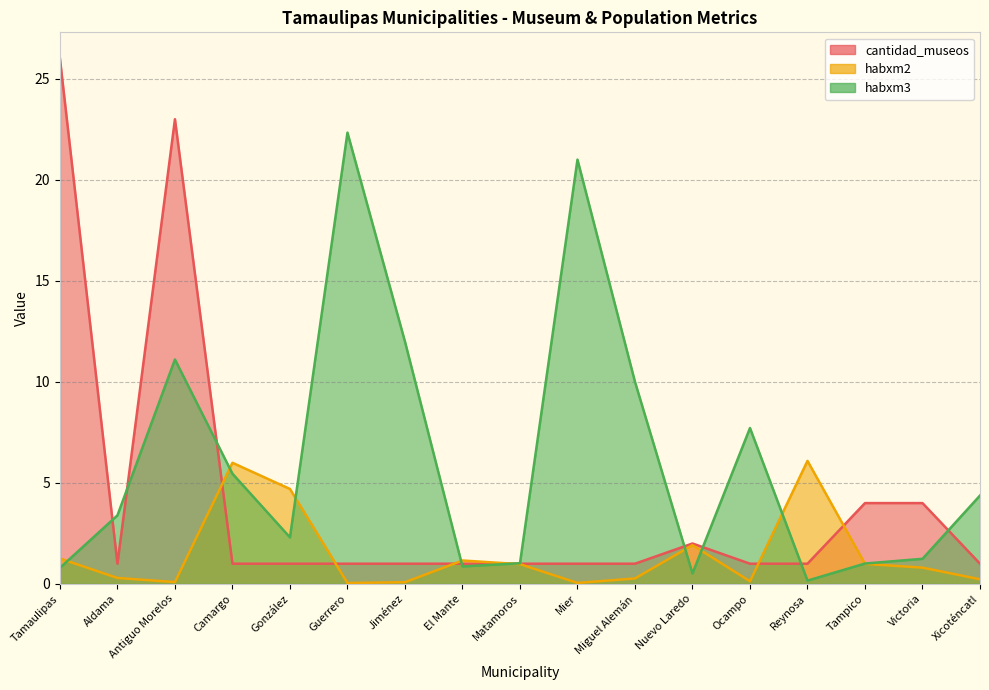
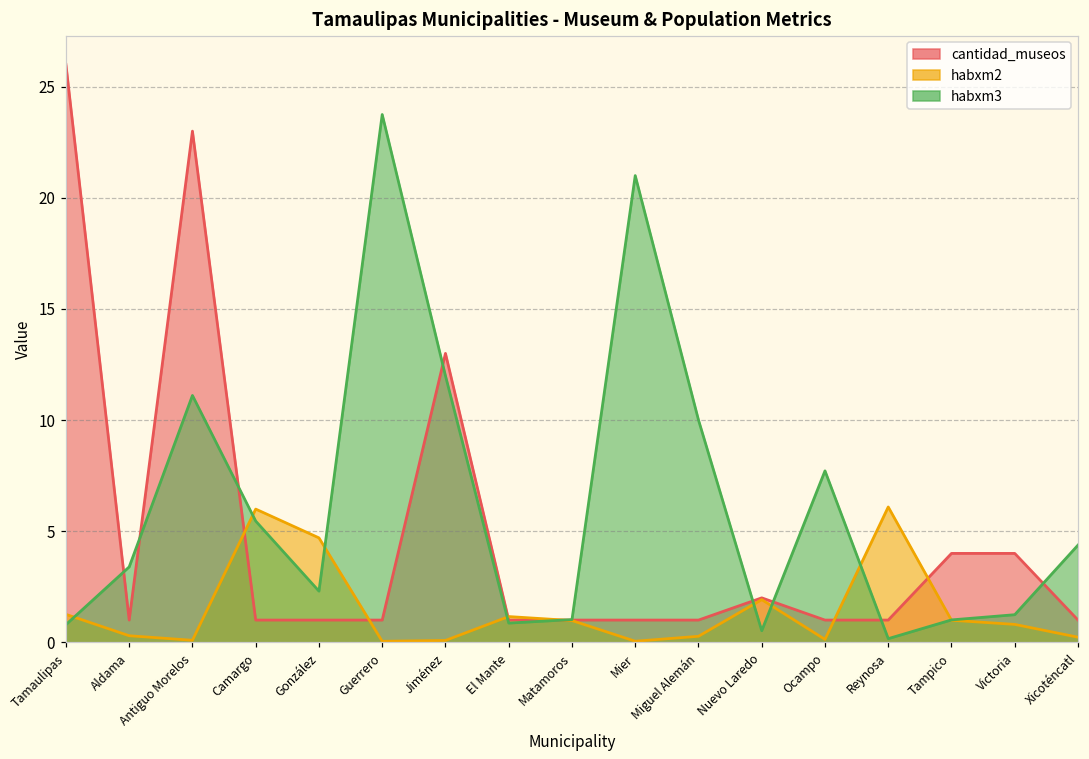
habxm3, Guerrero: 22.3 -> 23.7
cantidad_museos, Jiménez: 1 -> 13
